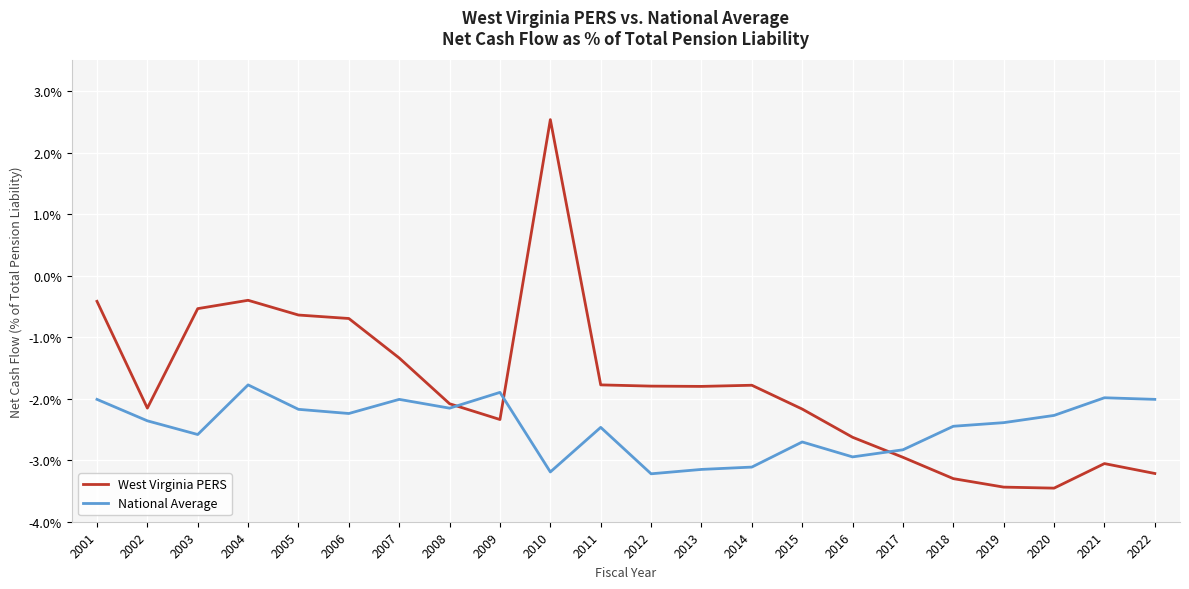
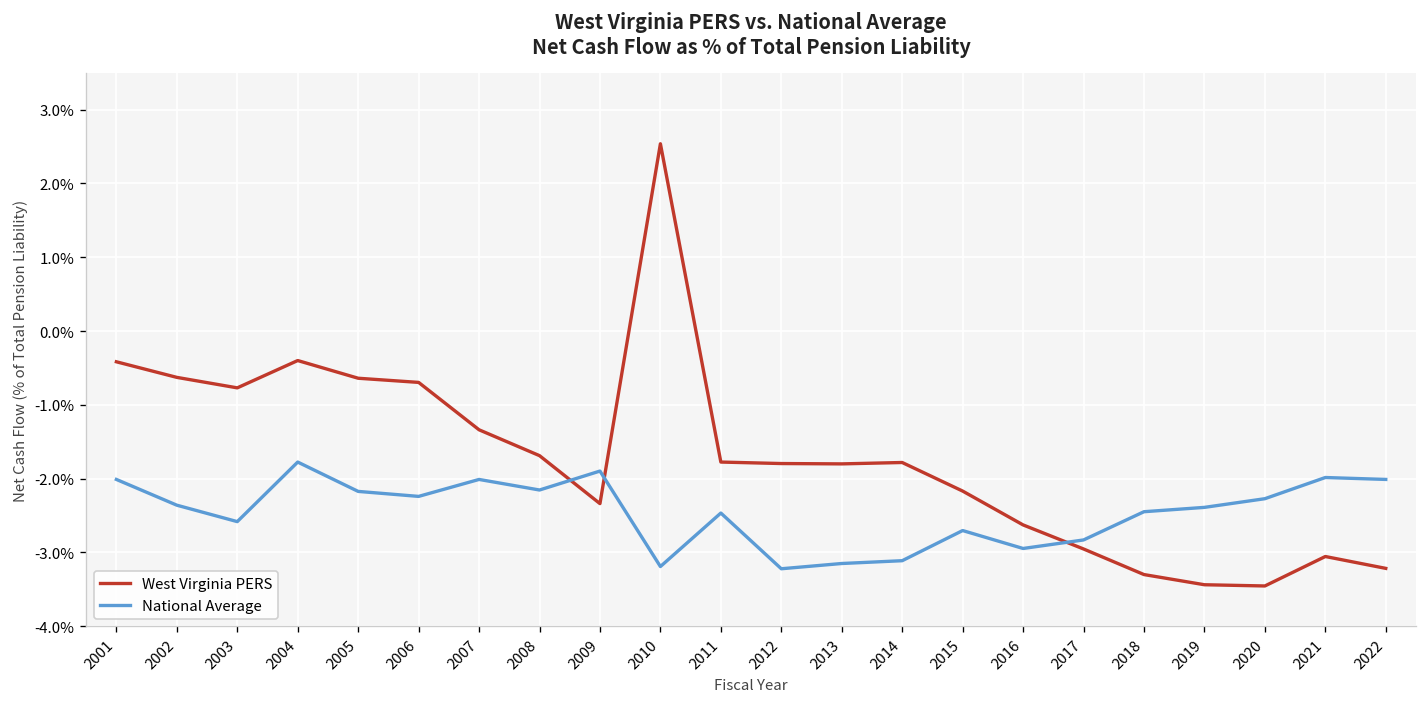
West Virginia PERS, 2002: -2.2% -> -0.6%
West Virginia PERS, 2003: -0.5% -> -0.8%
West Virginia PERS, 2008: -2.1% -> -1.7%
